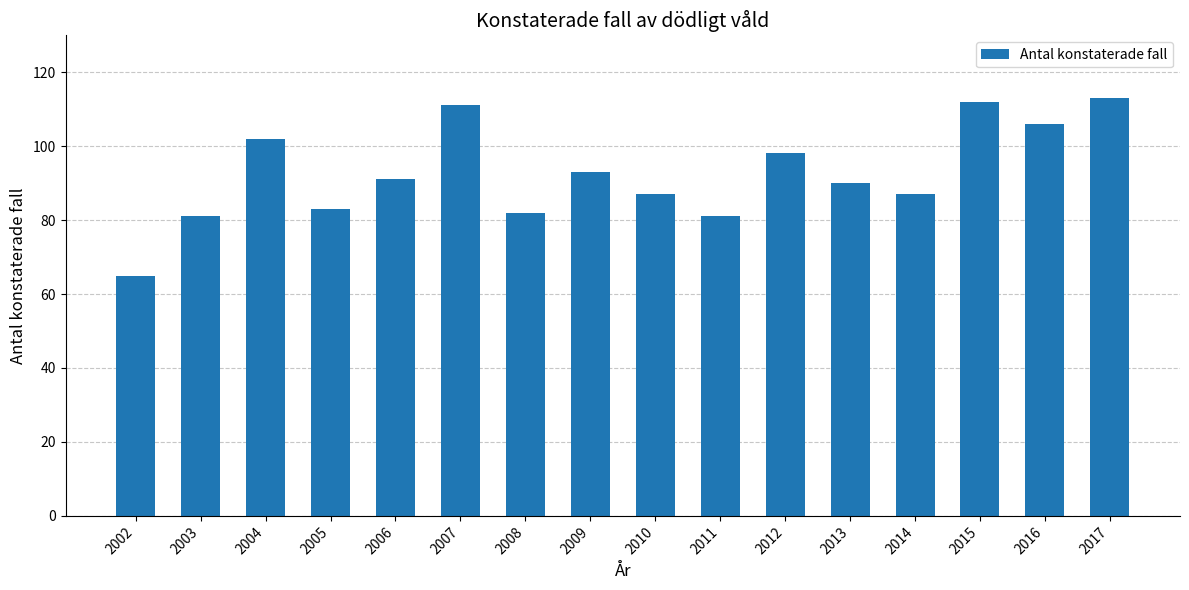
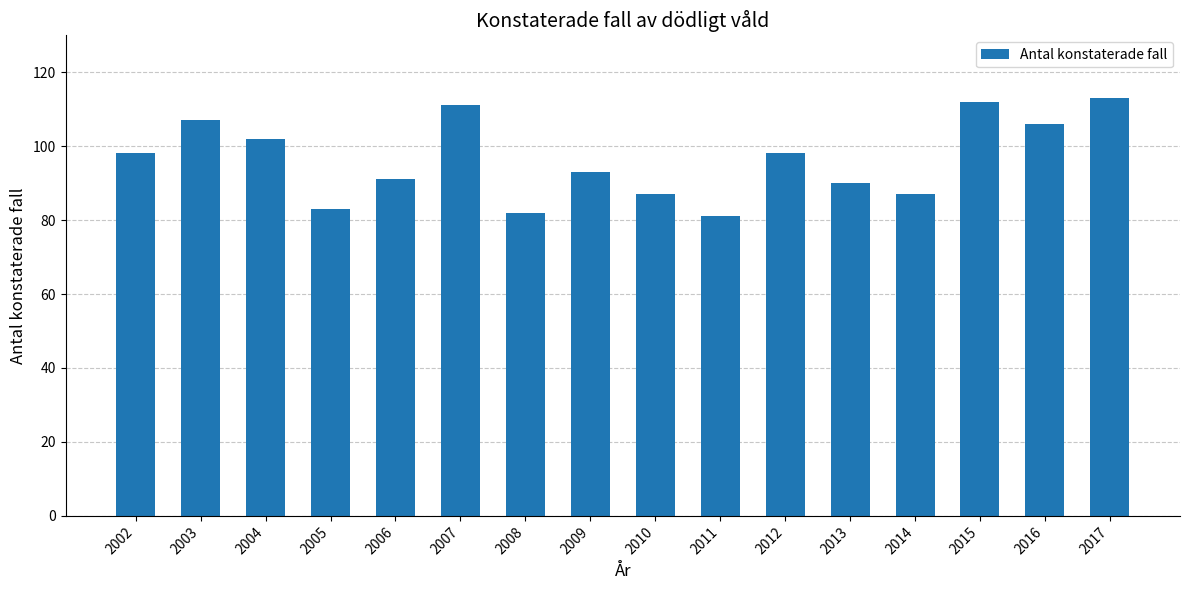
2002: 65 -> 98
2003: 81 -> 107
